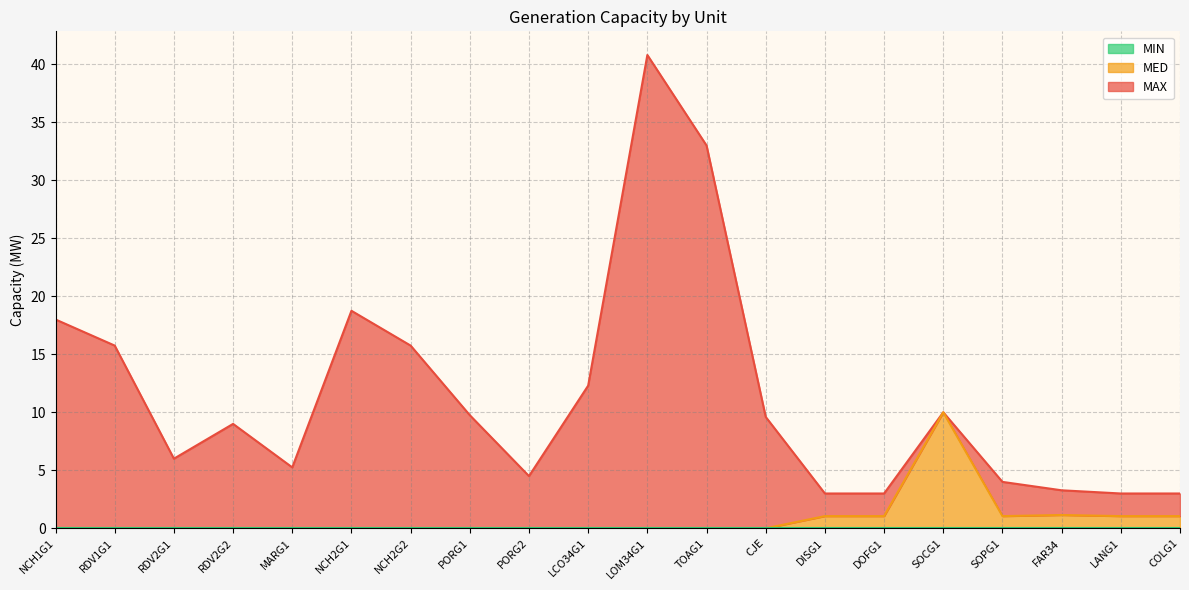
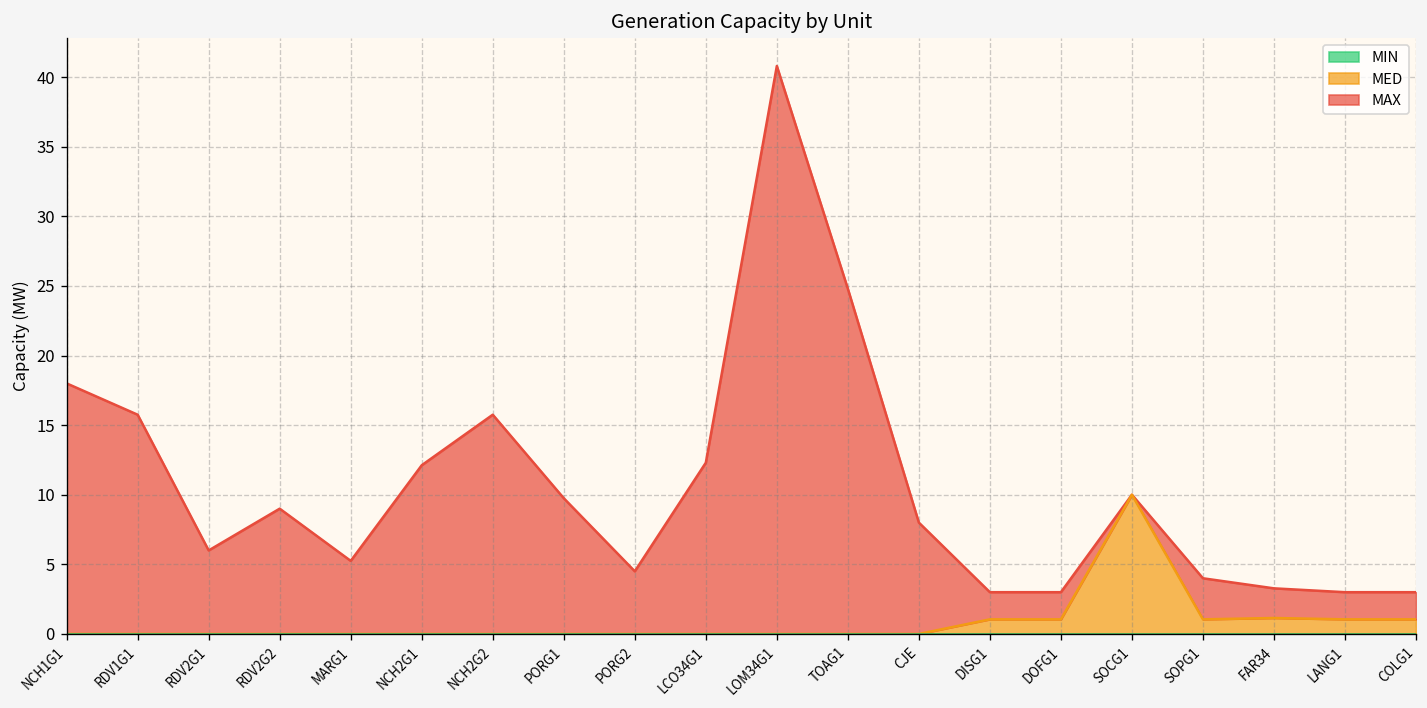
MAX, NCH2G1: 18.8 -> 12.1
MAX, TOAG1: 33.0 -> 24.8
MAX, CJE: 9.6 -> 8.0
